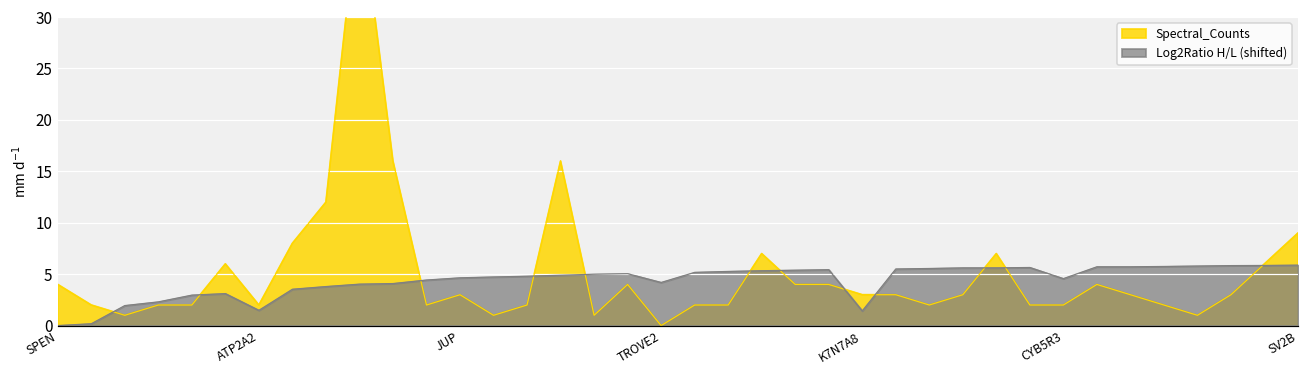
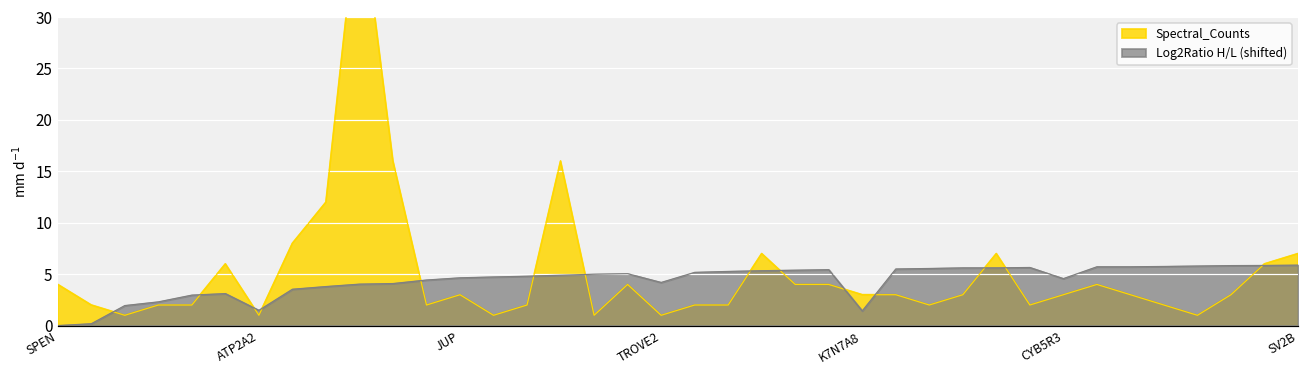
Spectral_Counts, ATP2A2: 2 -> 1
Spectral_Counts, TROVE2: 0 -> 1
Spectral_Counts, CYB5R3: 2 -> 3
Spectral_Counts, SV2B: 9 -> 7
